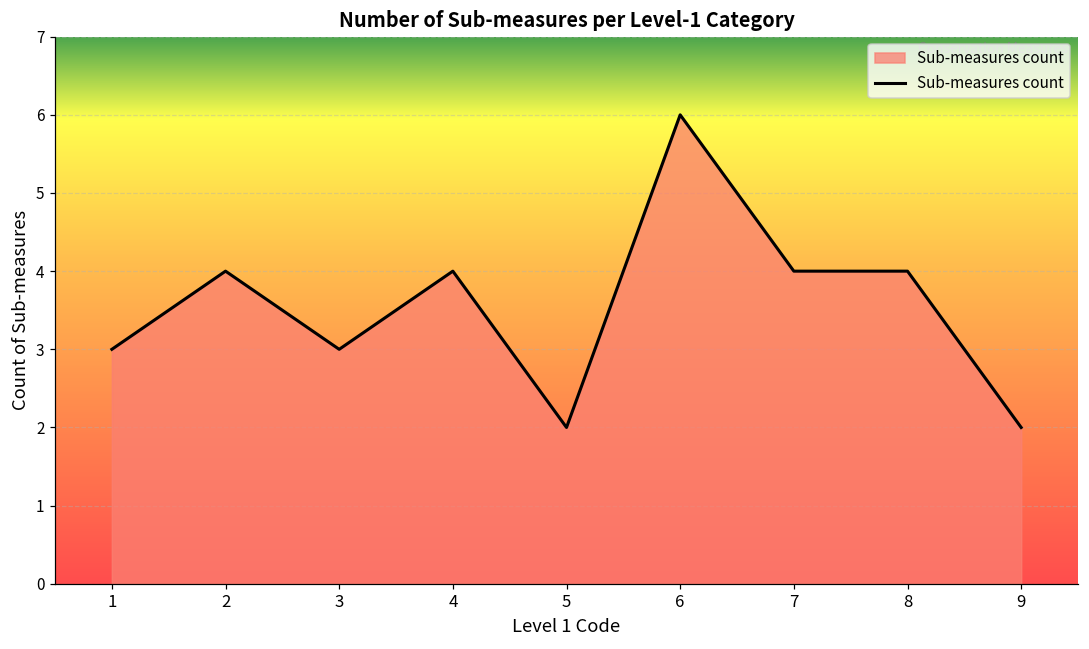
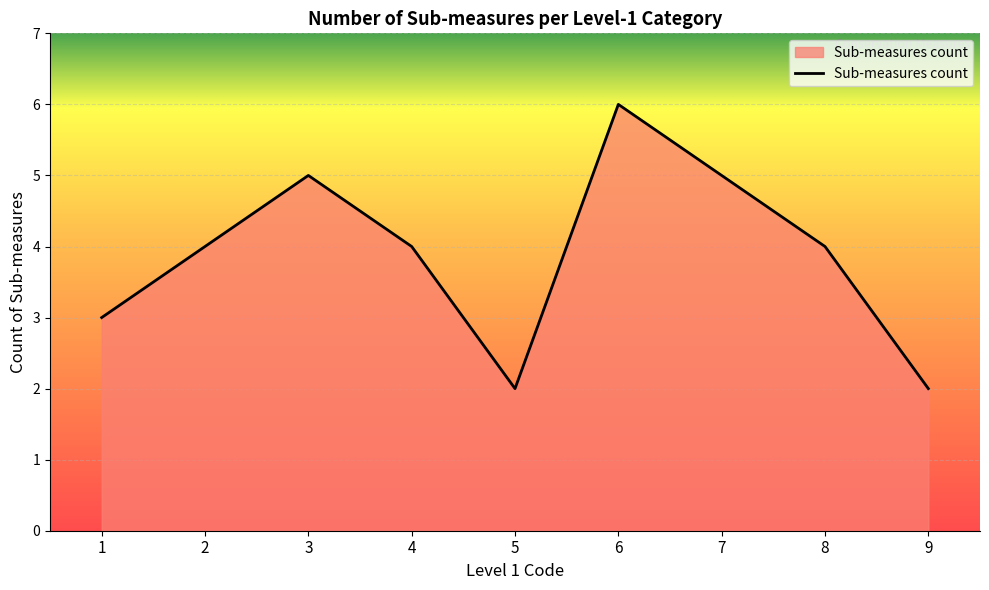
3: 3 -> 5
7: 4 -> 5
